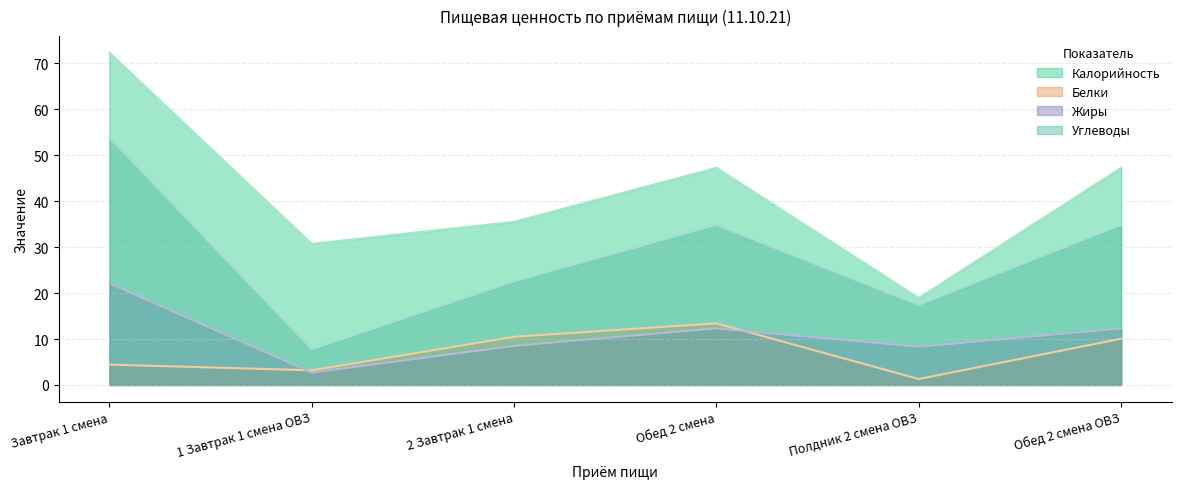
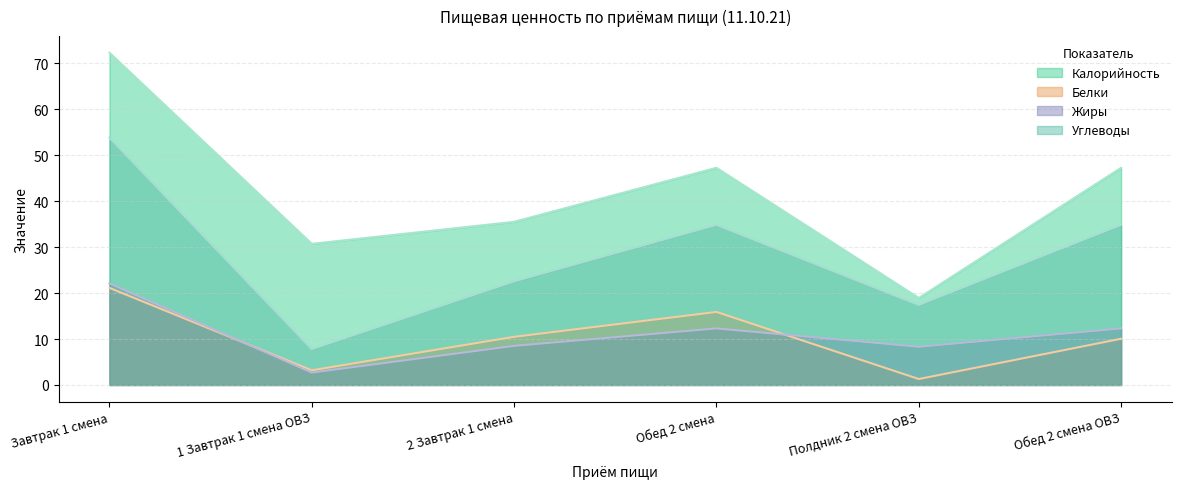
Белки, Завтрак 1 смена: 4 -> 21
Белки, Обед 2 смена: 13 -> 16
